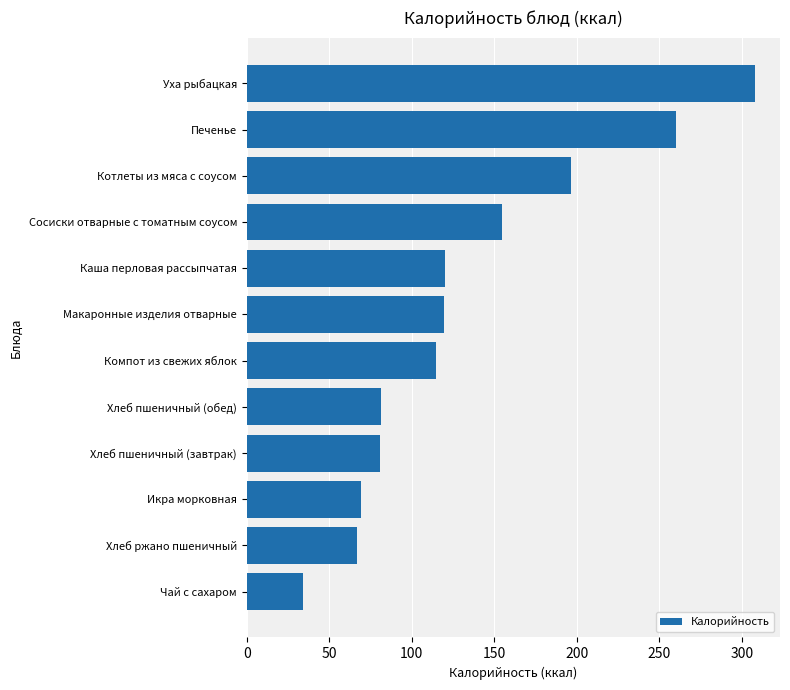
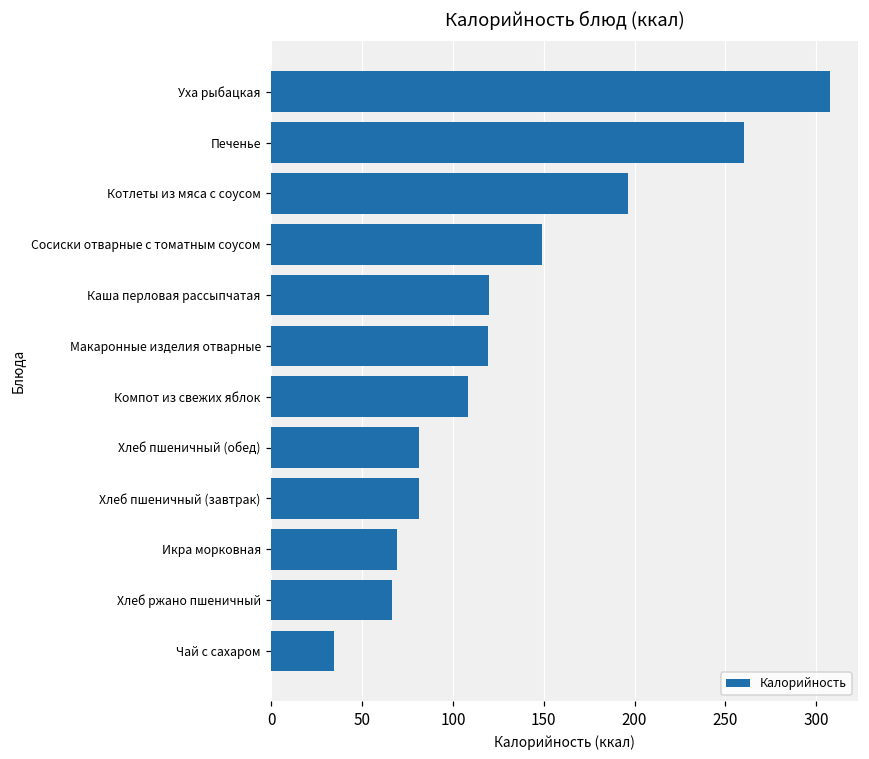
Сосиски отварные с томатным соусом: 155 -> 149
Компот из свежих яблок: 115 -> 108
